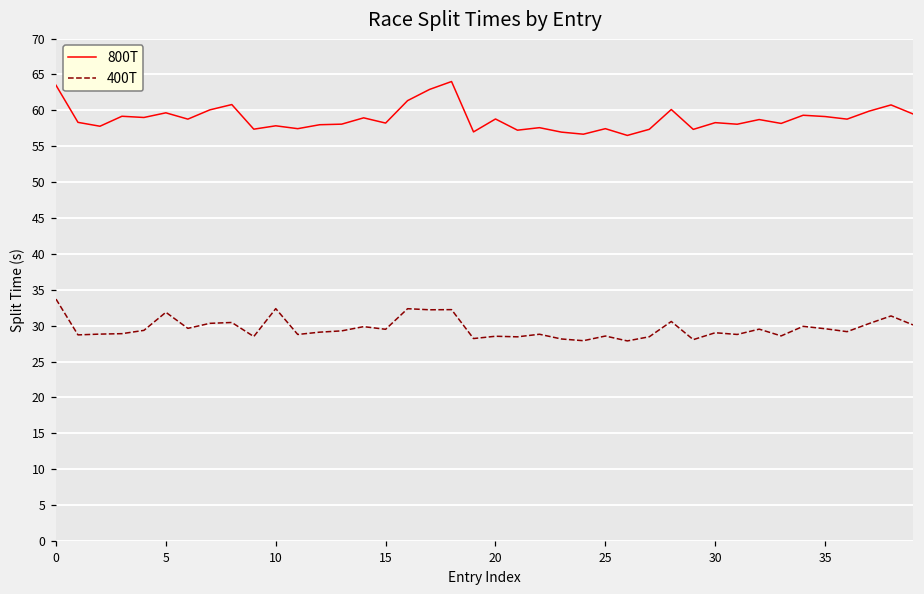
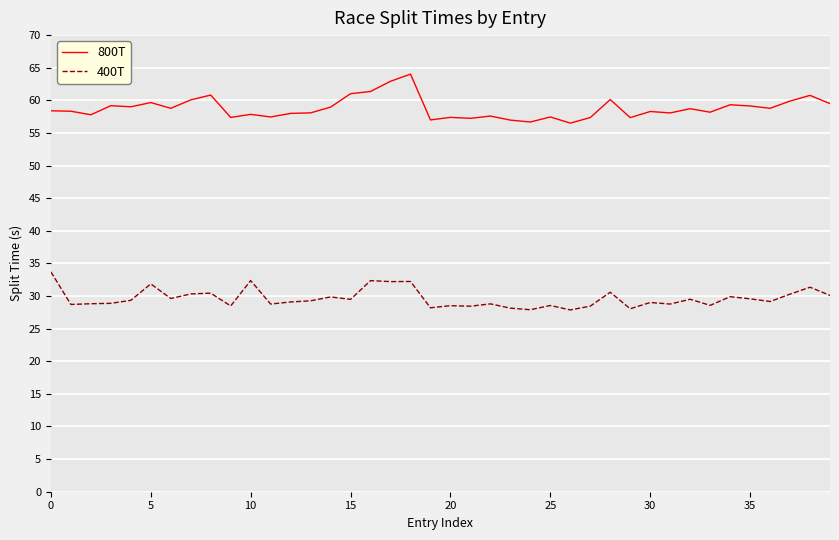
800T, 0: 64 -> 58
800T, 15: 58 -> 61
800T, 20: 59 -> 57
